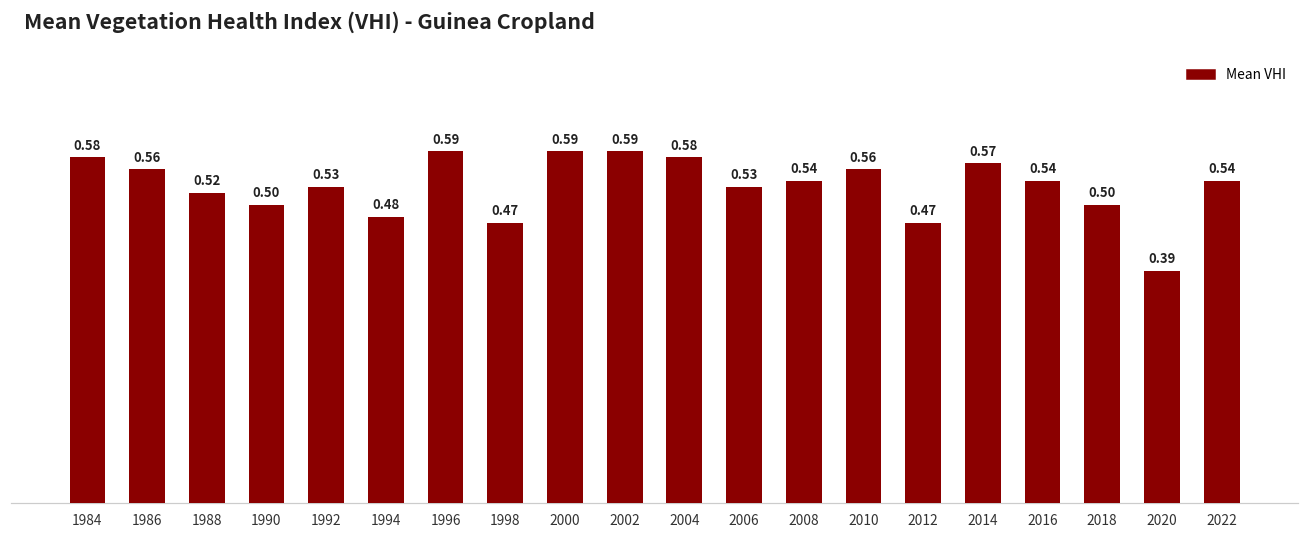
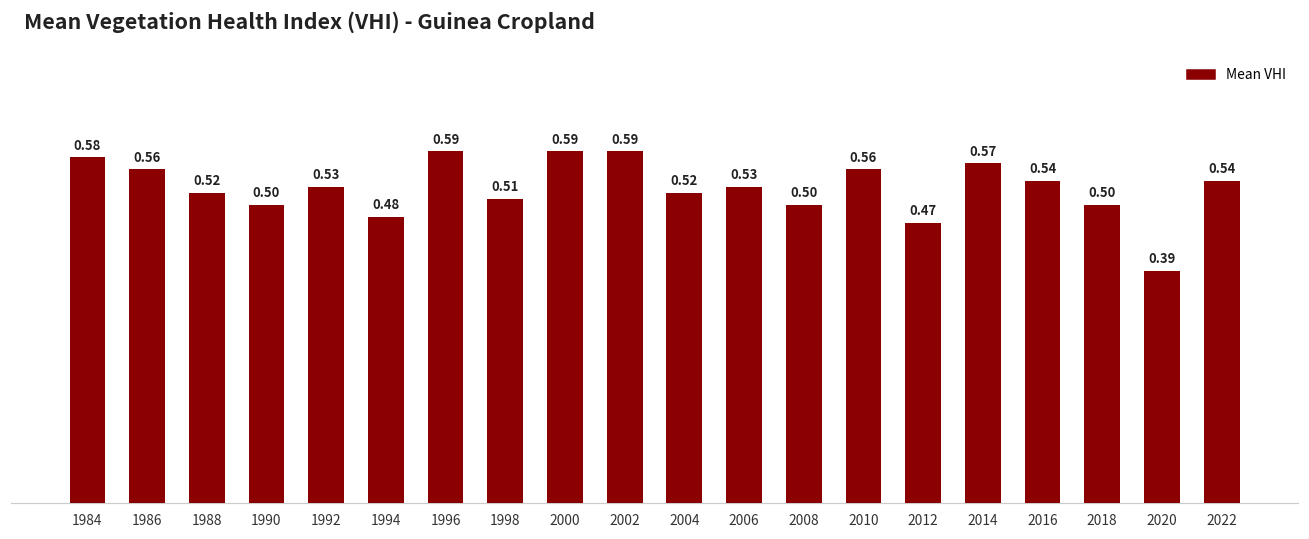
1998: 0.47 -> 0.51
2004: 0.58 -> 0.52
2008: 0.54 -> 0.50
